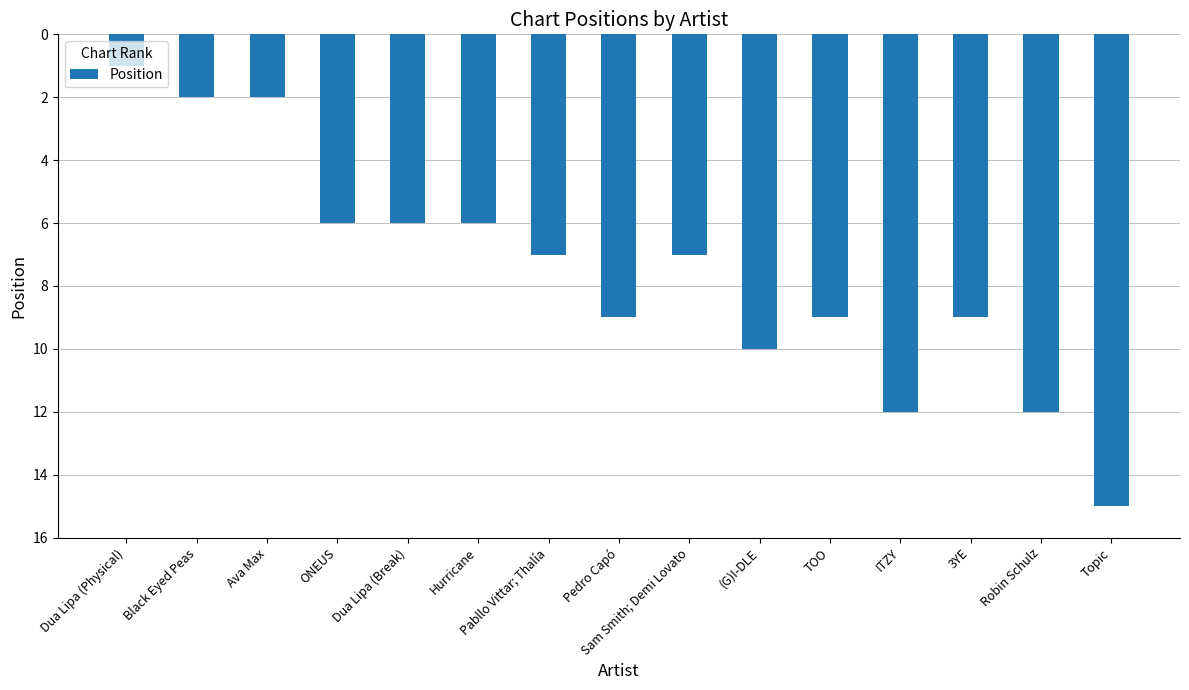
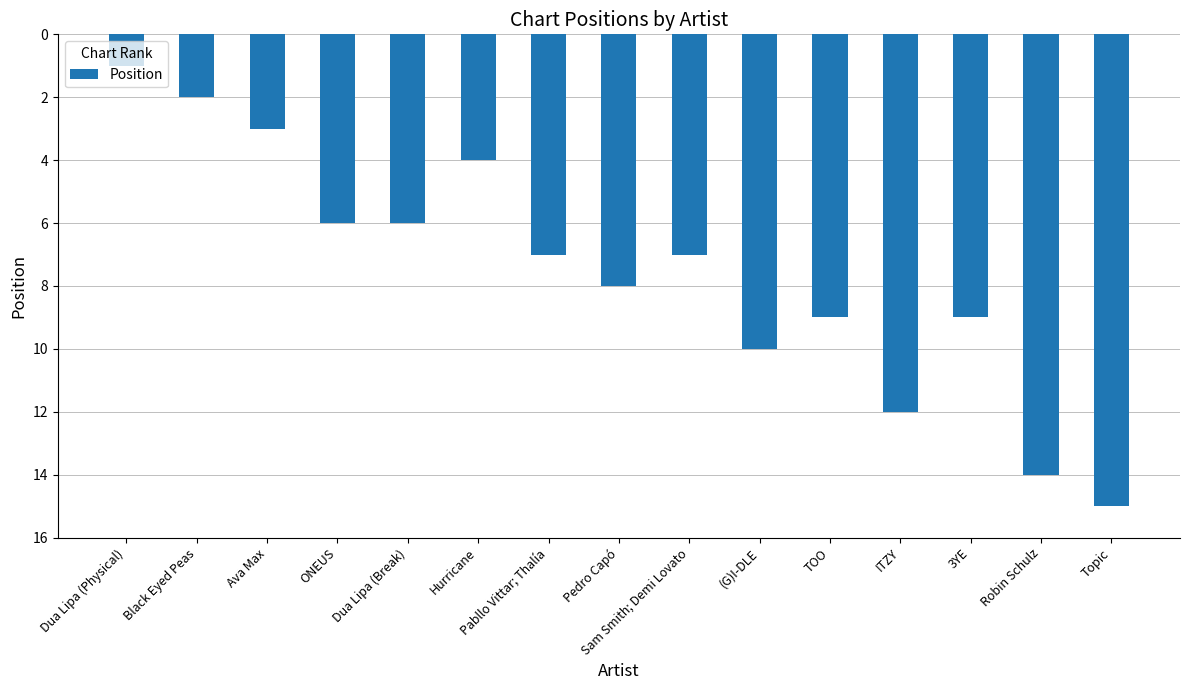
Ava Max: 2 -> 3
Hurricane: 6 -> 4
Pedro Capó: 9 -> 8
Robin Schulz: 12 -> 14
